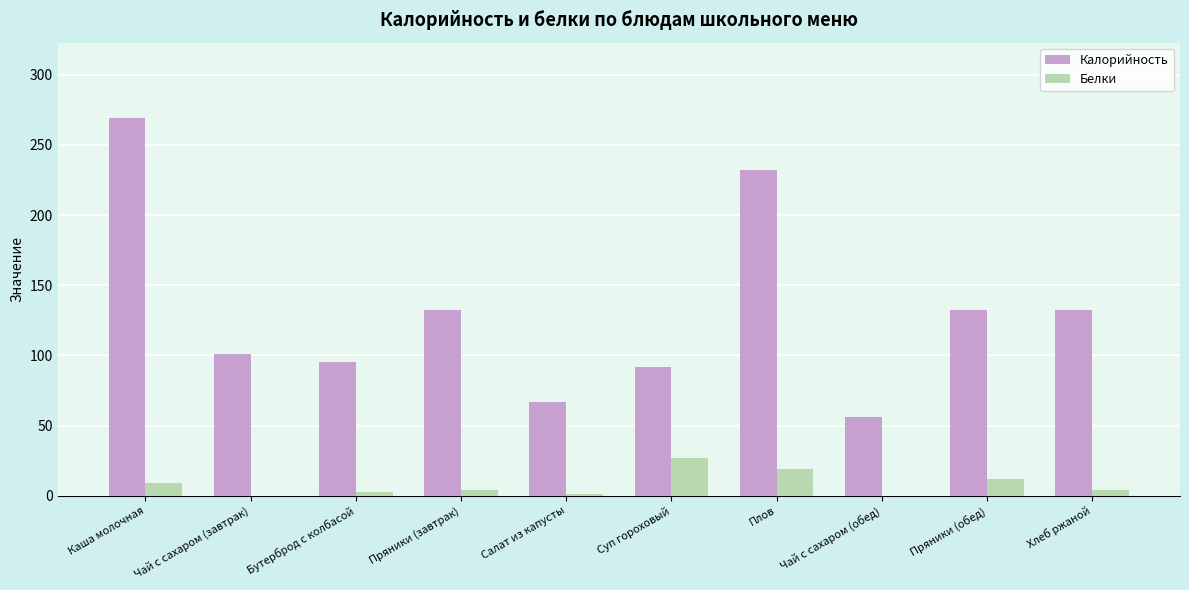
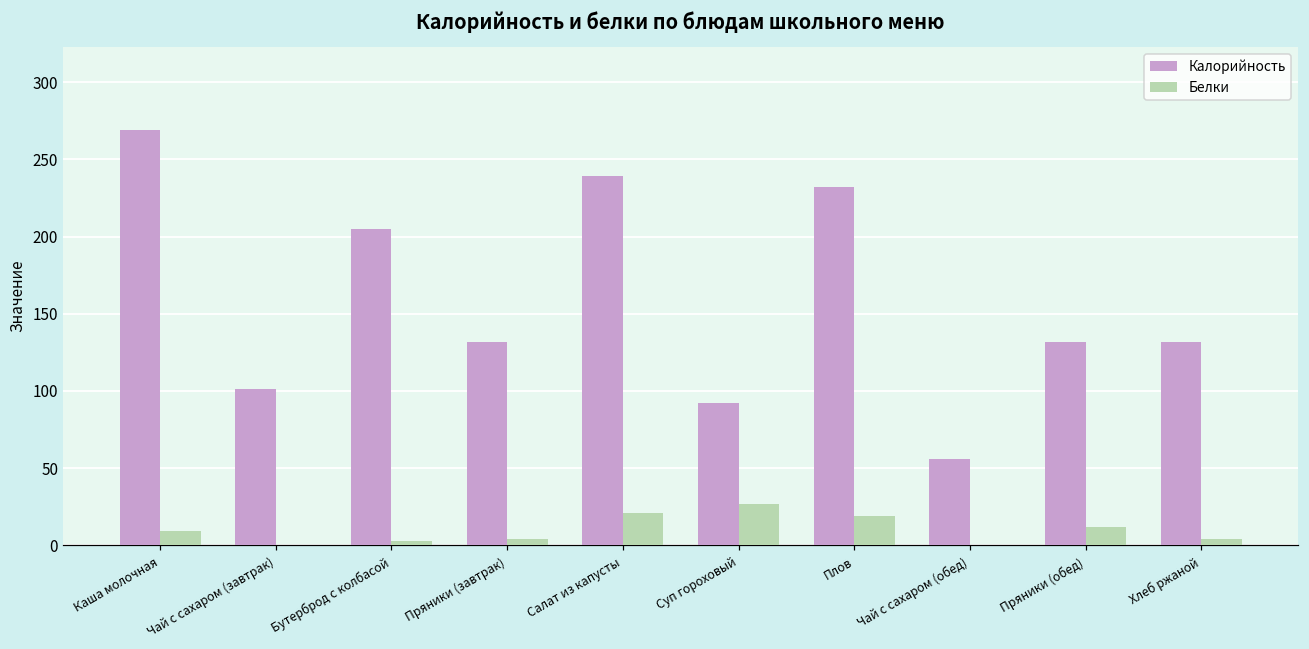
Калорийность, Бутерброд с колбасой: 95 -> 205
Калорийность, Салат из капусты: 67 -> 239
Белки, Салат из капусты: 1 -> 21
